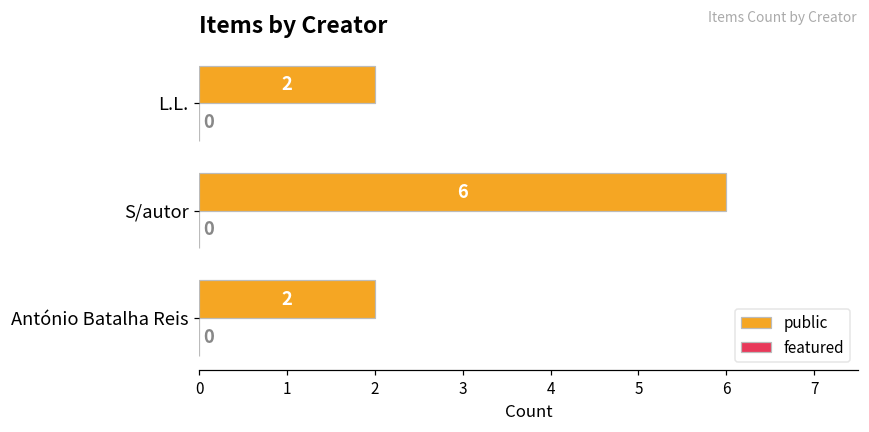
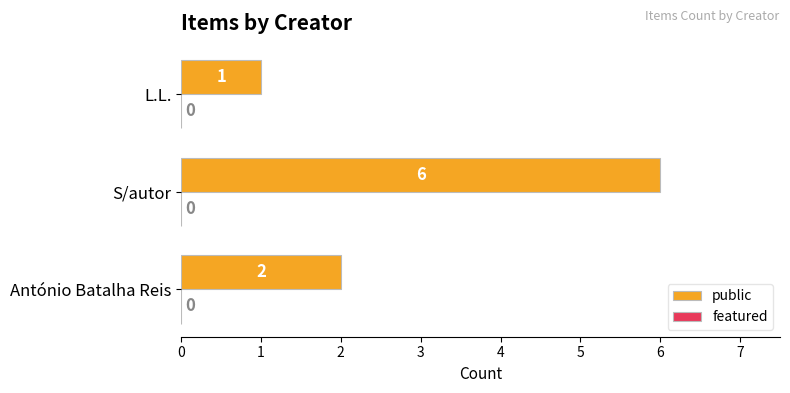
public, L.L.: 2 -> 1
